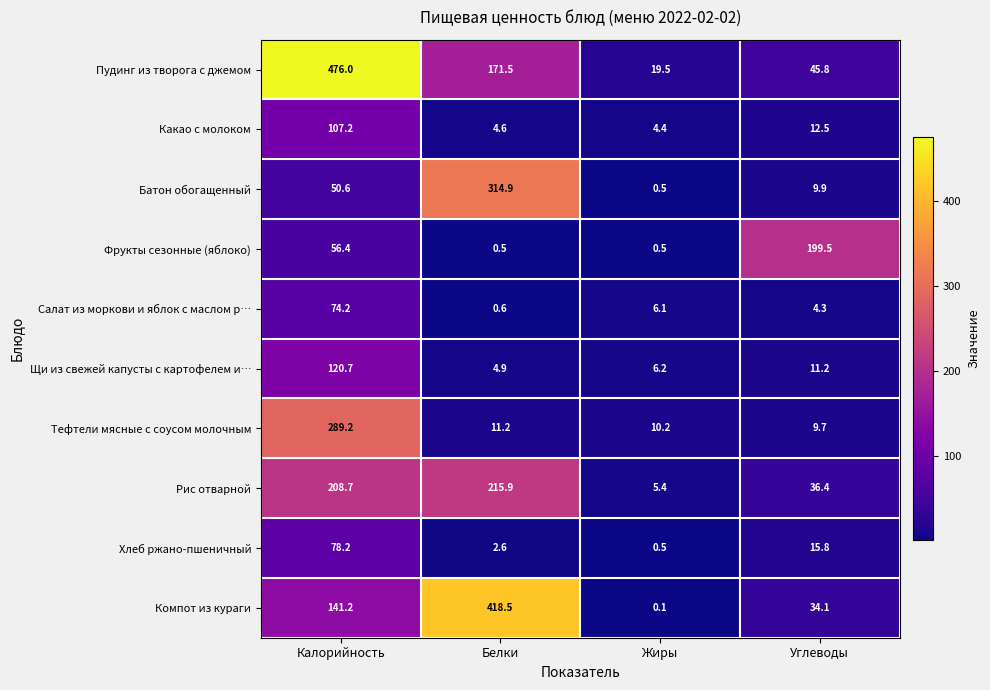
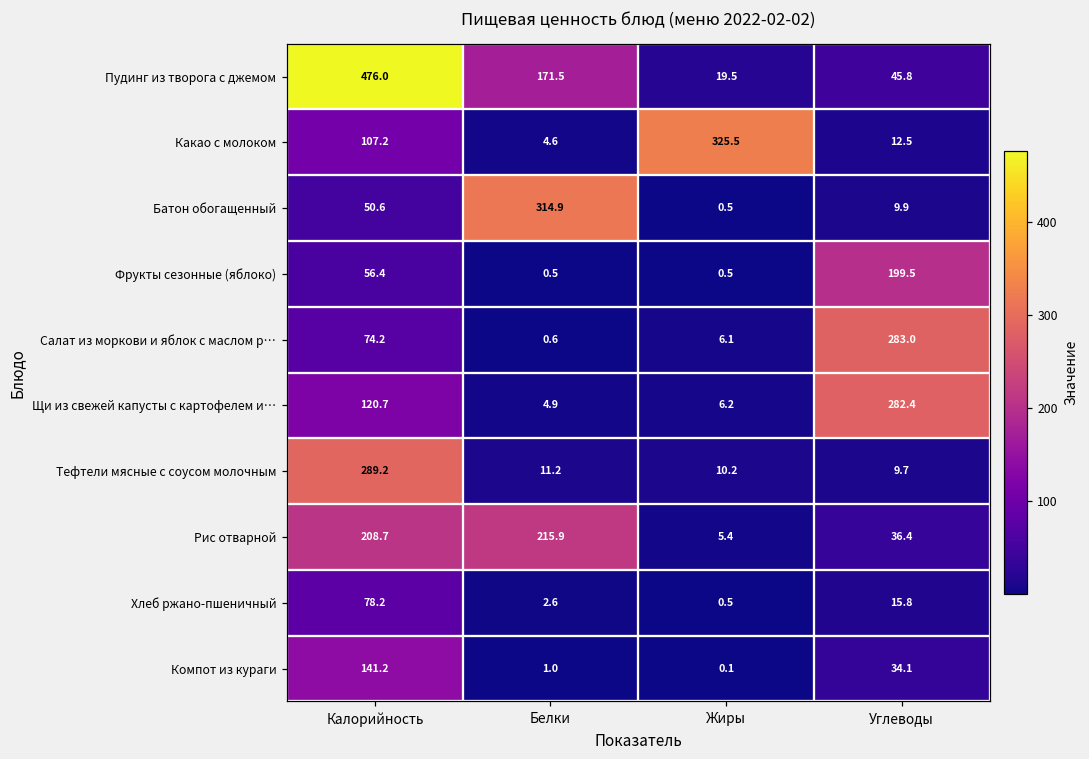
Какао с молоком, Жиры: 4.4 -> 325.5
Салат из моркови и яблок с маслом р…, Углеводы: 4.3 -> 283.0
Щи из свежей капусты с картофелем и…, Углеводы: 11.2 -> 282.4
Компот из кураги, Белки: 418.5 -> 1.0
